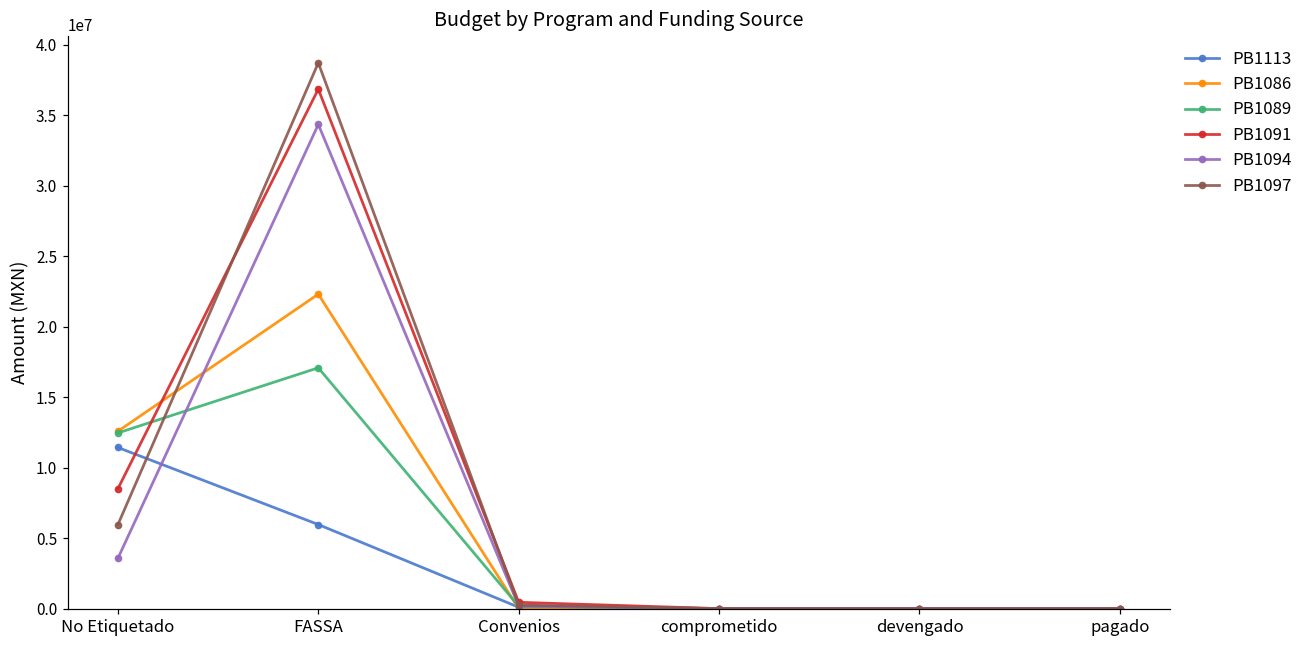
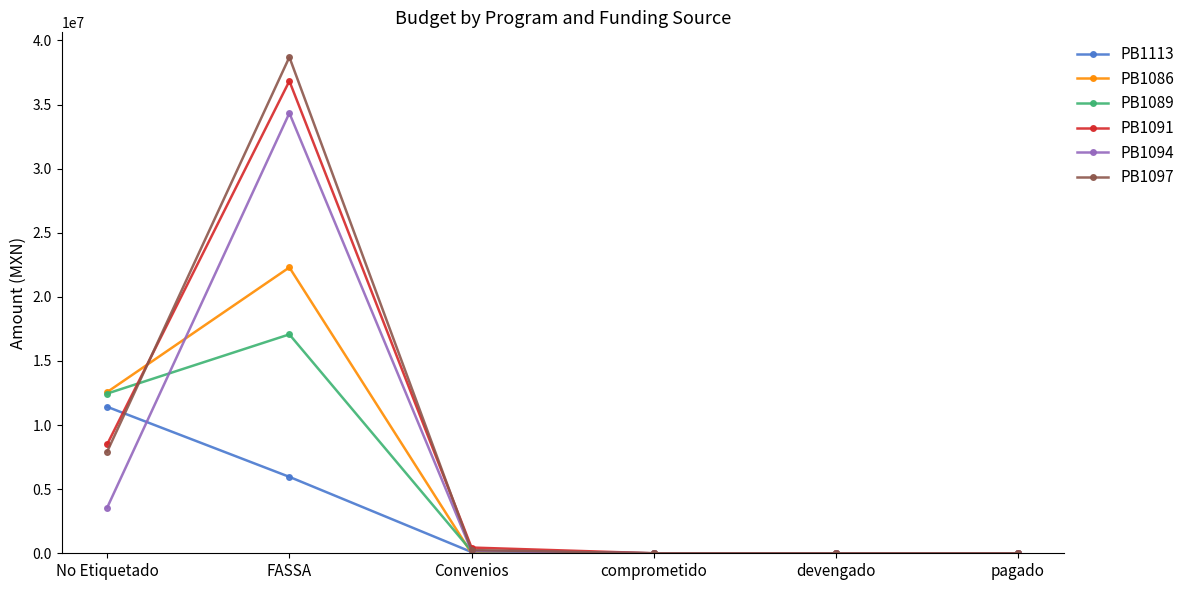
PB1097, No Etiquetado: 6000000 -> 7900000
